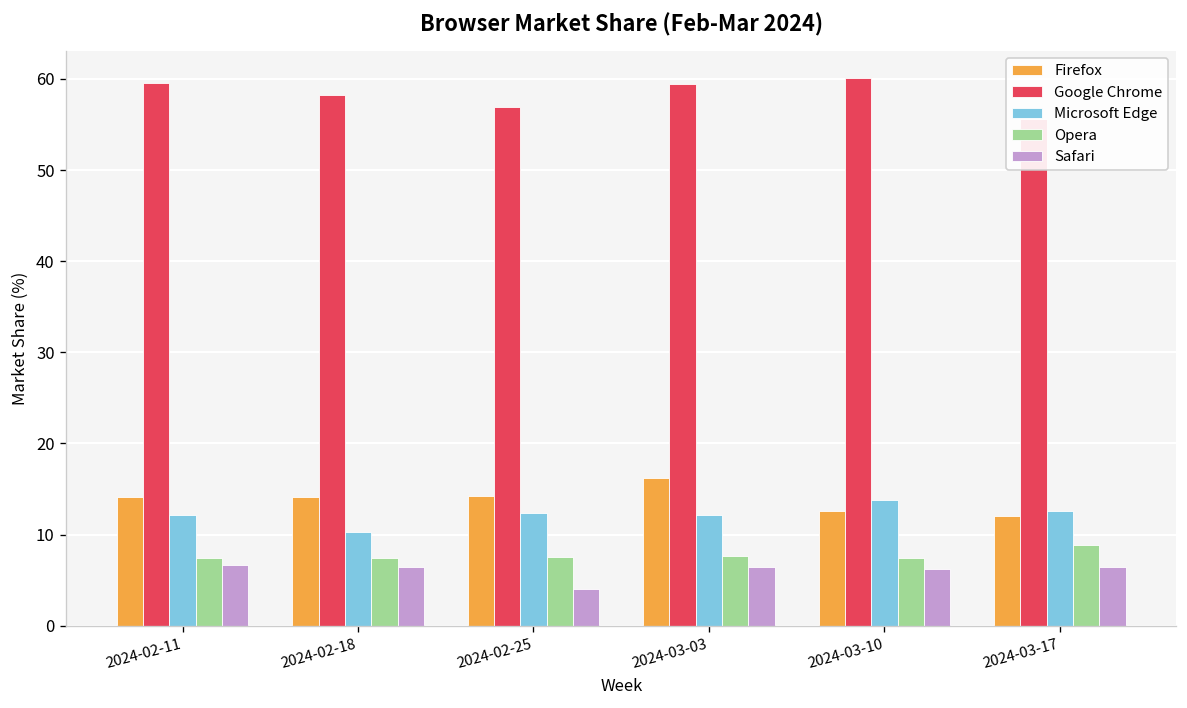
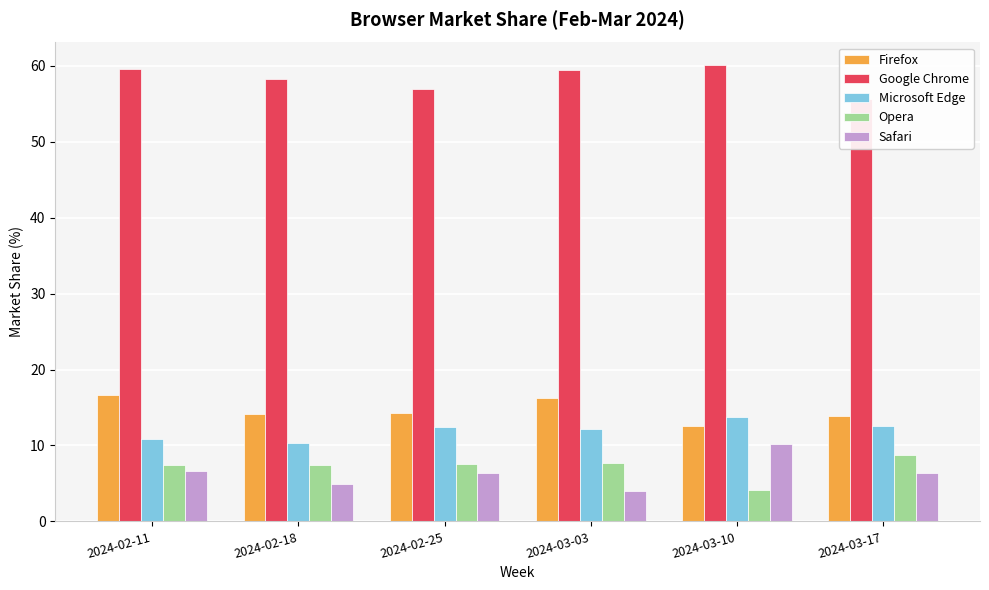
Firefox, 2024-02-11: 14 -> 17
Microsoft Edge, 2024-02-11: 12 -> 11
Safari, 2024-02-18: 6 -> 5
Safari, 2024-02-25: 4 -> 6
Safari, 2024-03-03: 6 -> 4
Opera, 2024-03-10: 7 -> 4
Safari, 2024-03-10: 6 -> 10
Firefox, 2024-03-17: 12 -> 14
